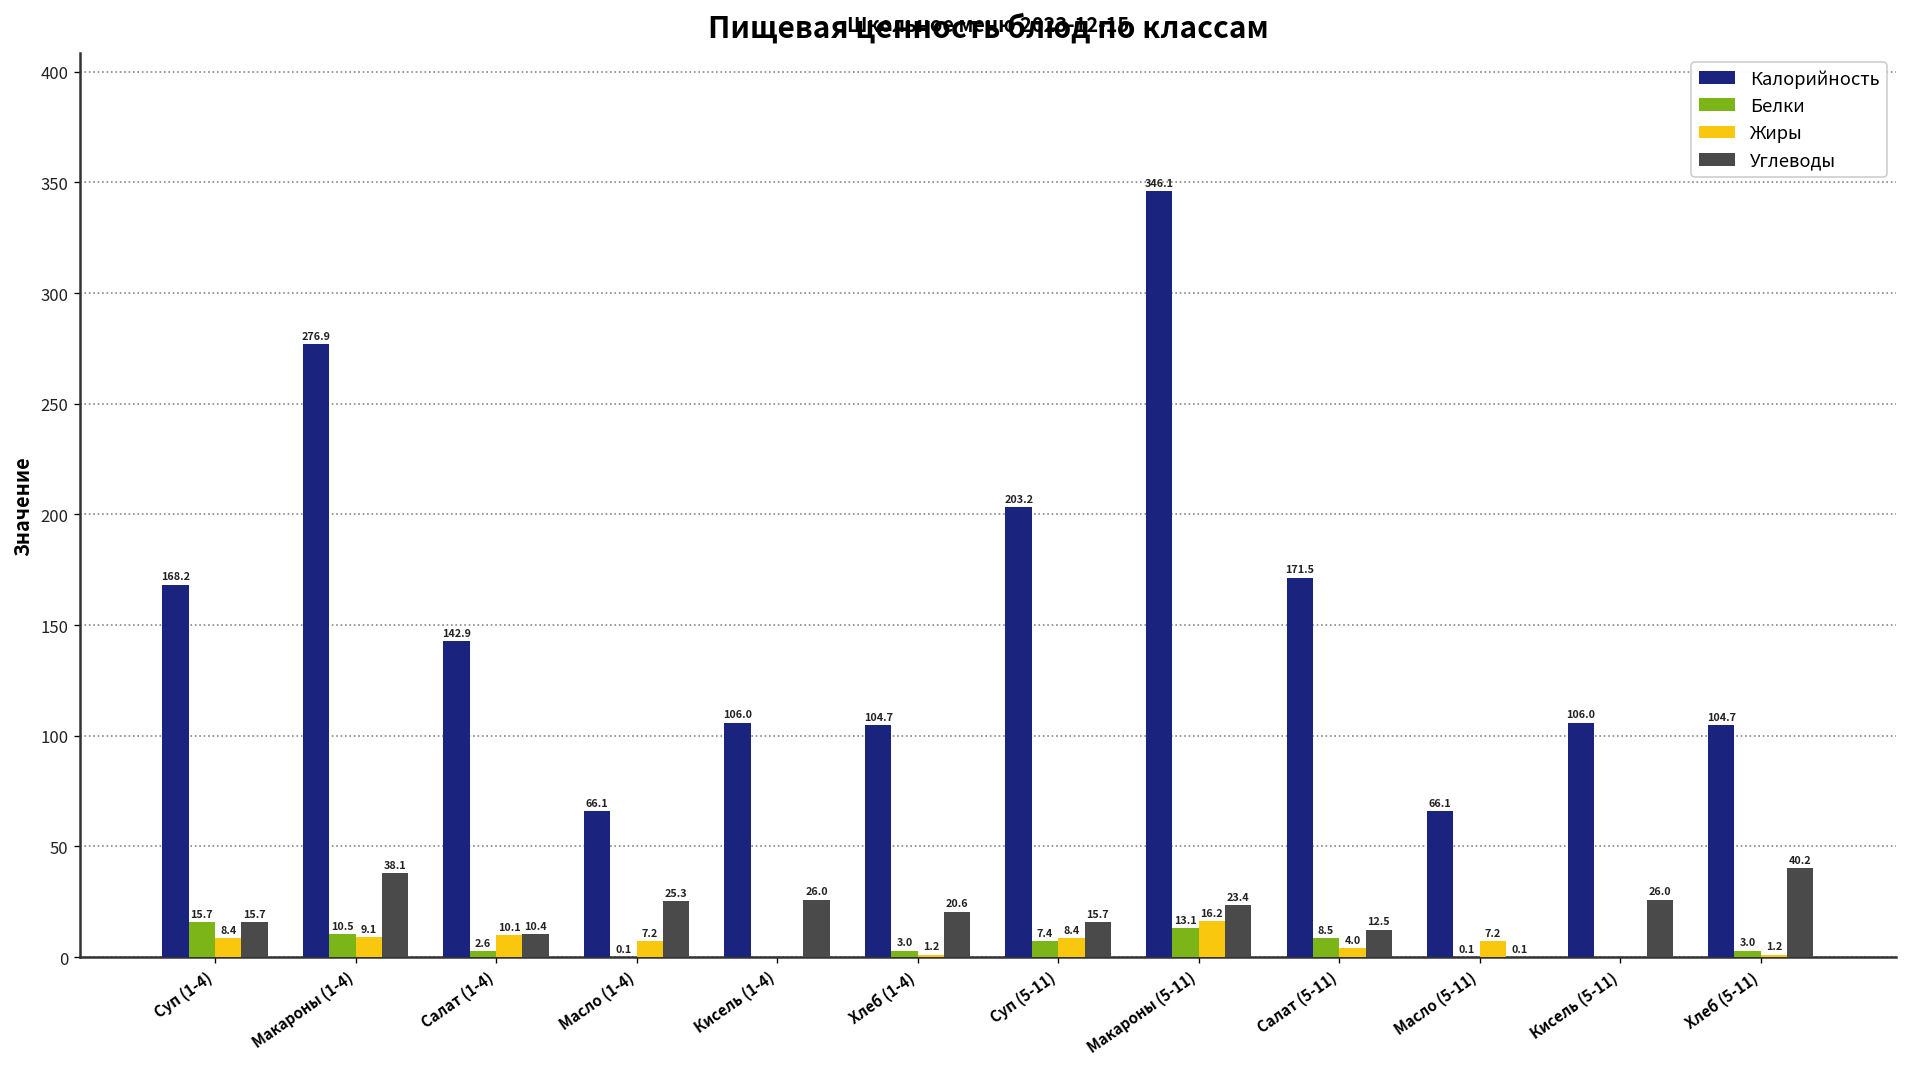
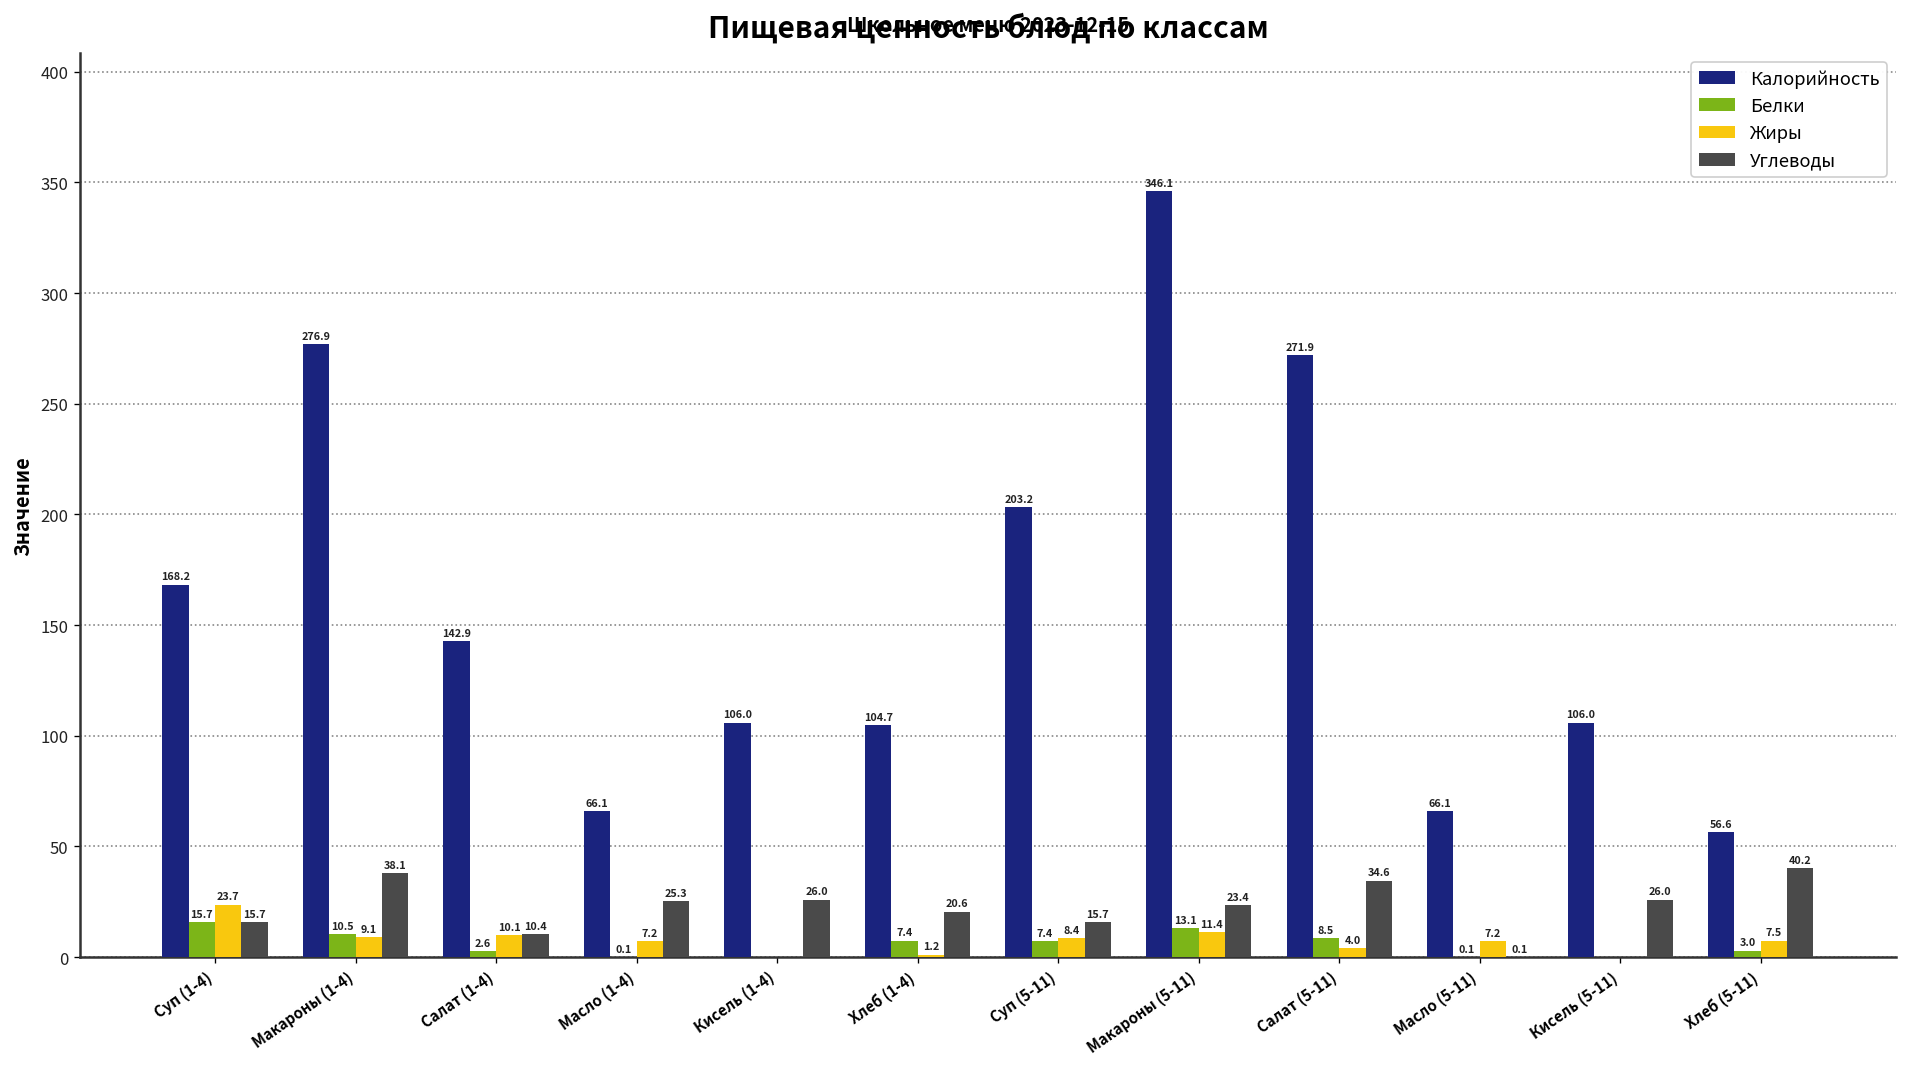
Жиры, Суп (1-4): 8.4 -> 23.7
Белки, Хлеб (1-4): 3.0 -> 7.4
Жиры, Макароны (5-11): 16.2 -> 11.4
Калорийность, Салат (5-11): 171.5 -> 271.9
Углеводы, Салат (5-11): 12.5 -> 34.6
Калорийность, Хлеб (5-11): 104.7 -> 56.6
Жиры, Хлеб (5-11): 1.2 -> 7.5
